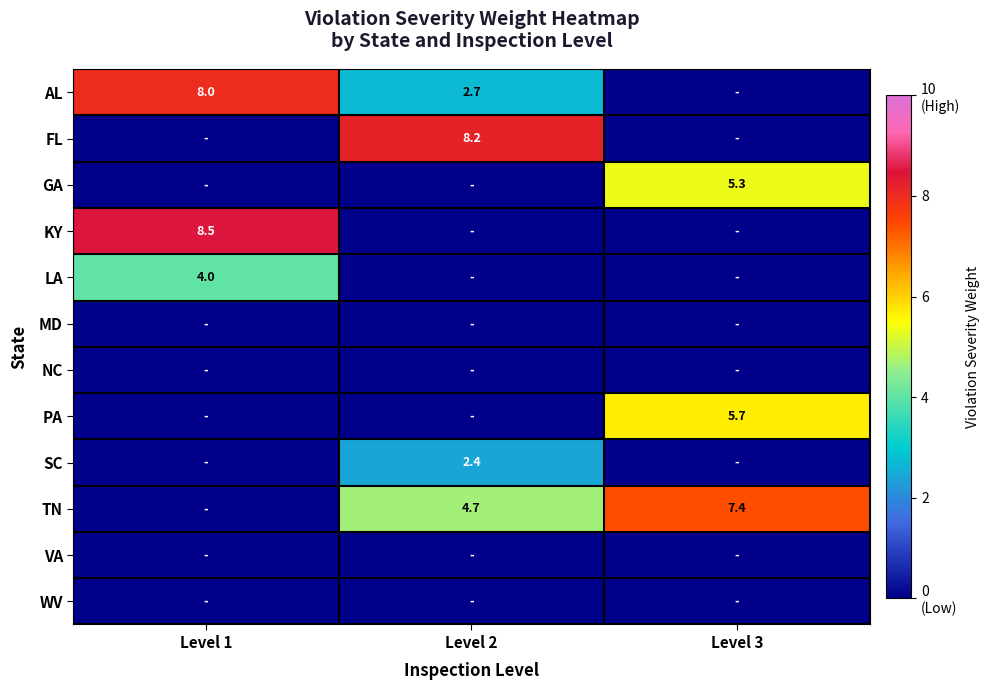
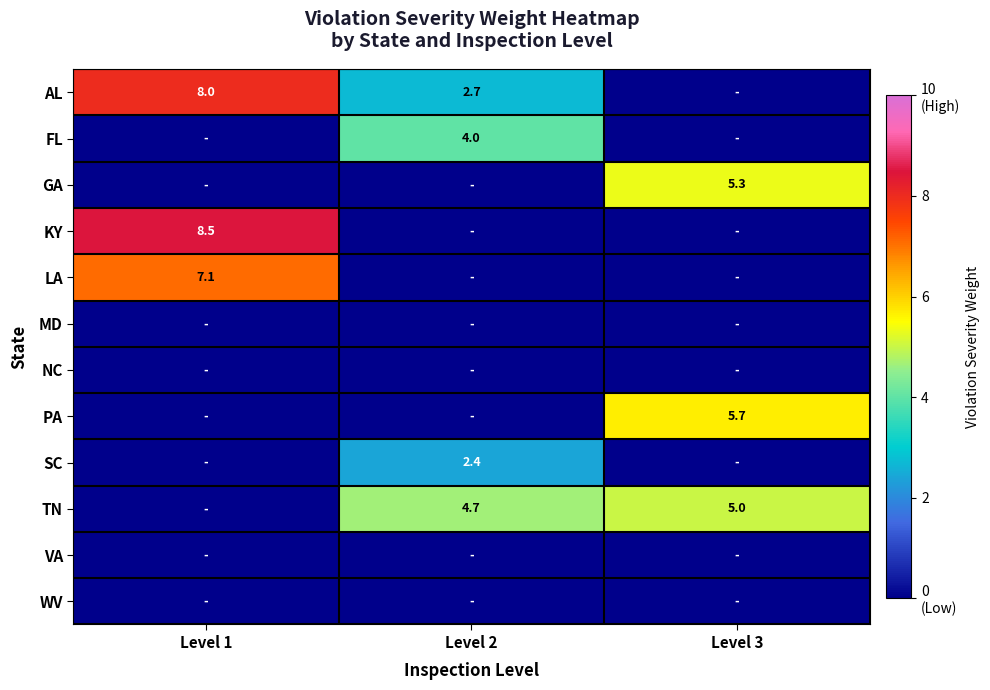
FL, Level 2: 8.2 -> 4.0
LA, Level 1: 4.0 -> 7.1
TN, Level 3: 7.4 -> 5.0
